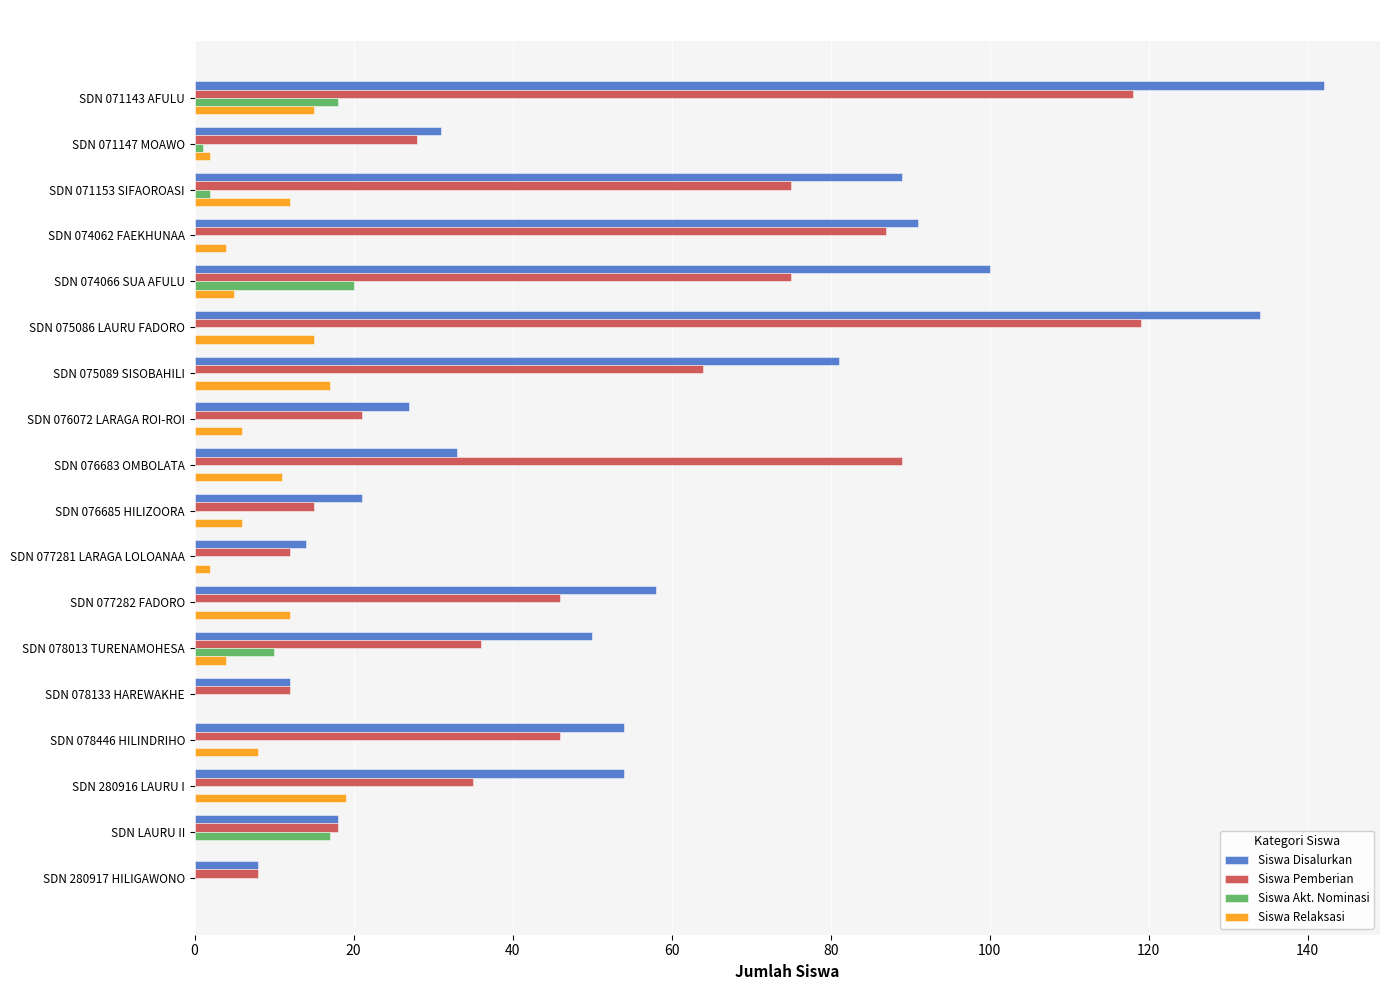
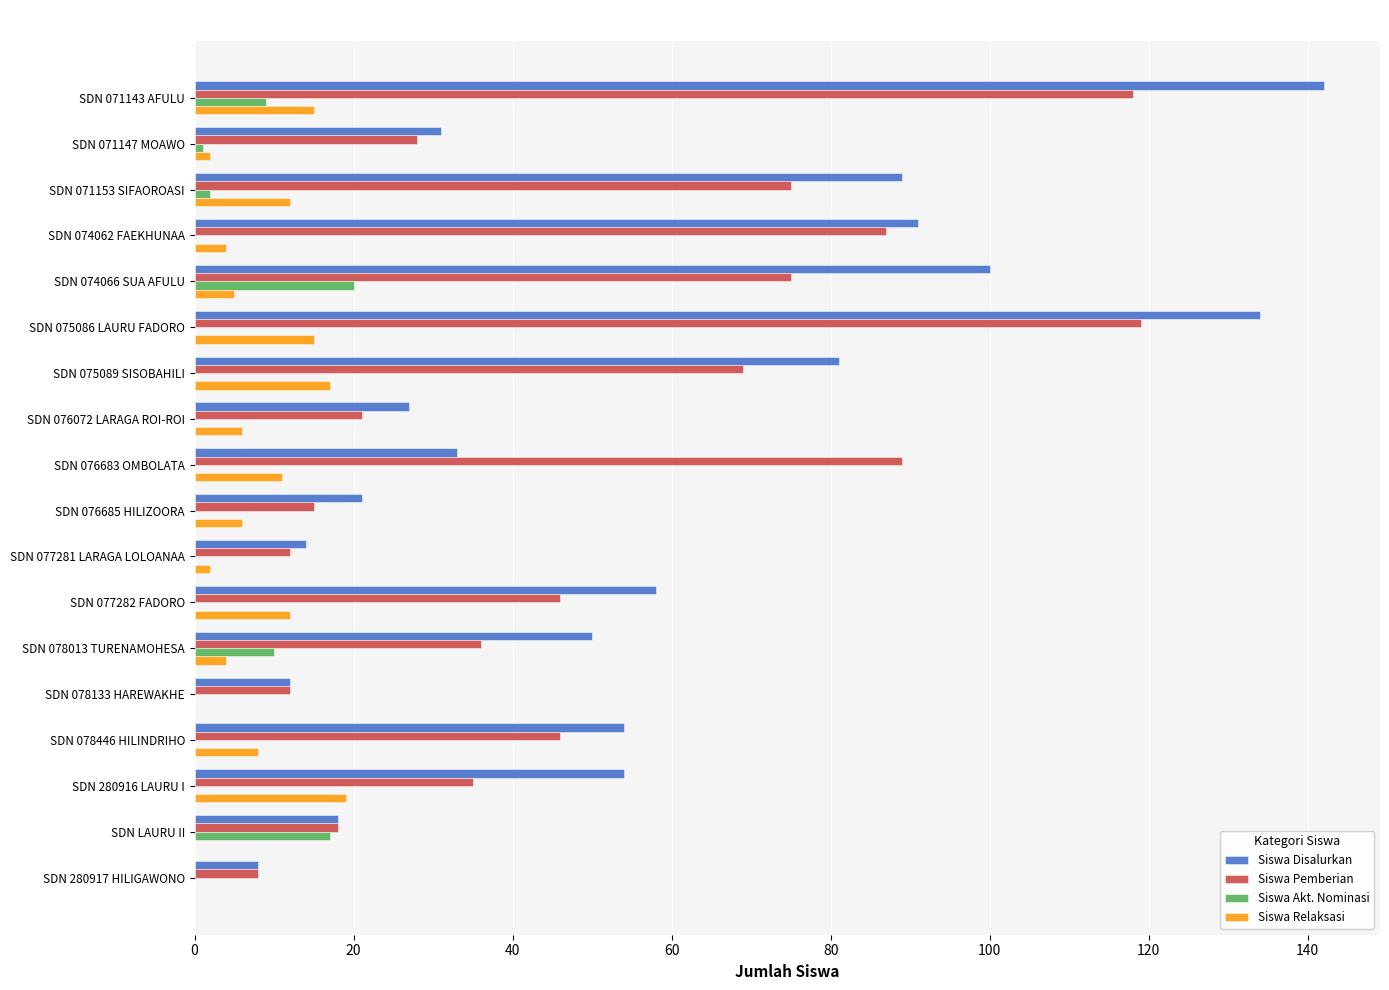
Siswa Akt. Nominasi, SDN 071143 AFULU: 18 -> 9
Siswa Pemberian, SDN 075089 SISOBAHILI: 64 -> 69
